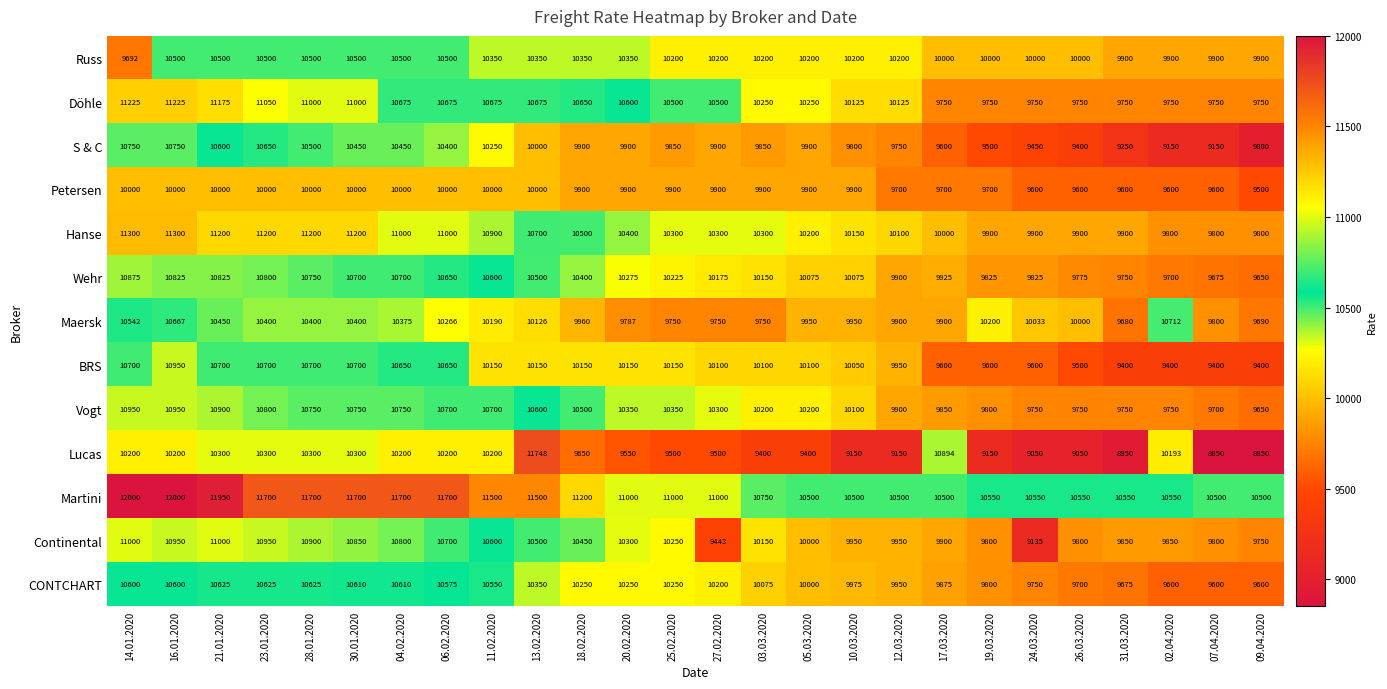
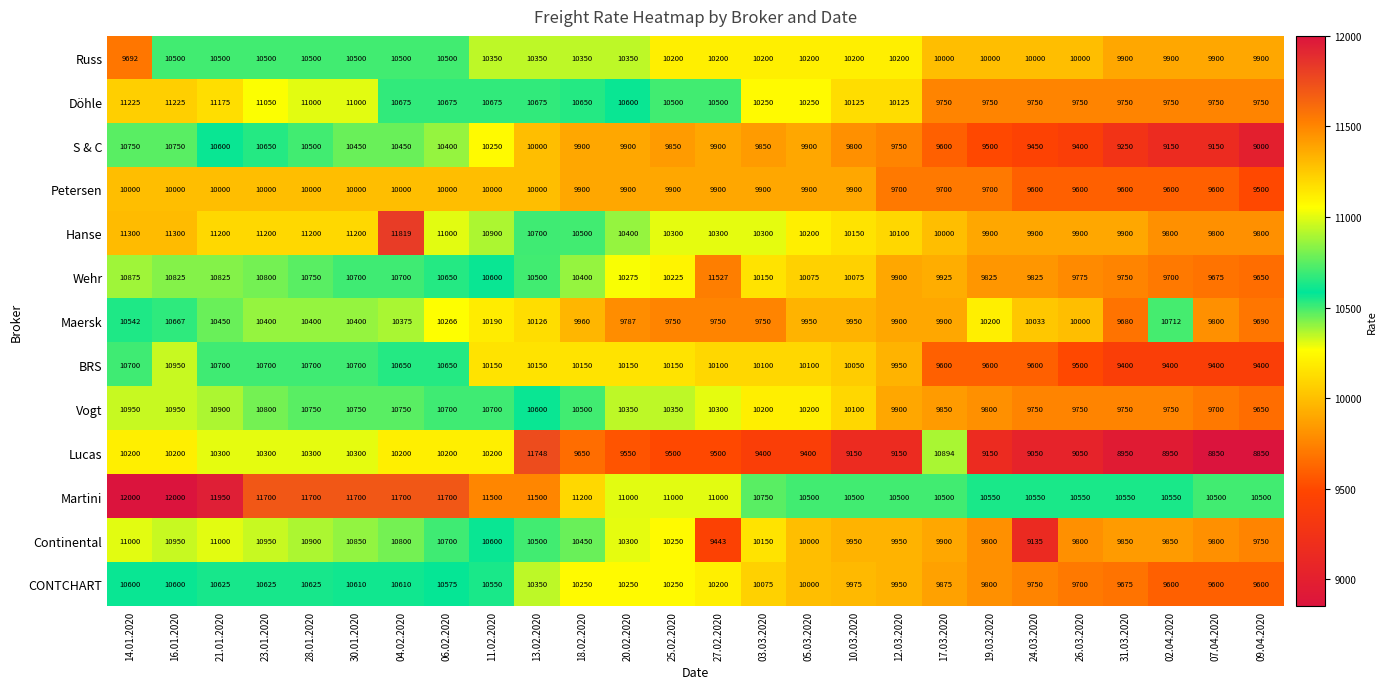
Hanse, 04.02.2020: 11000 -> 11819
Wehr, 27.02.2020: 10175 -> 11527
Lucas, 02.04.2020: 10193 -> 8950
